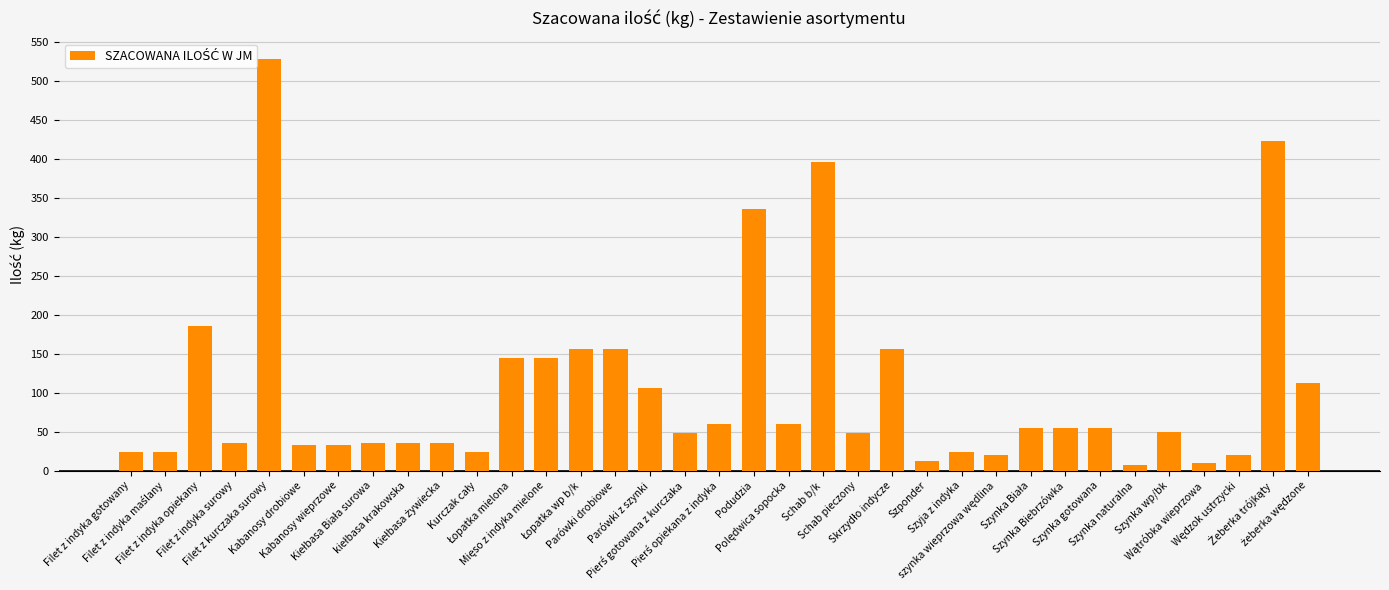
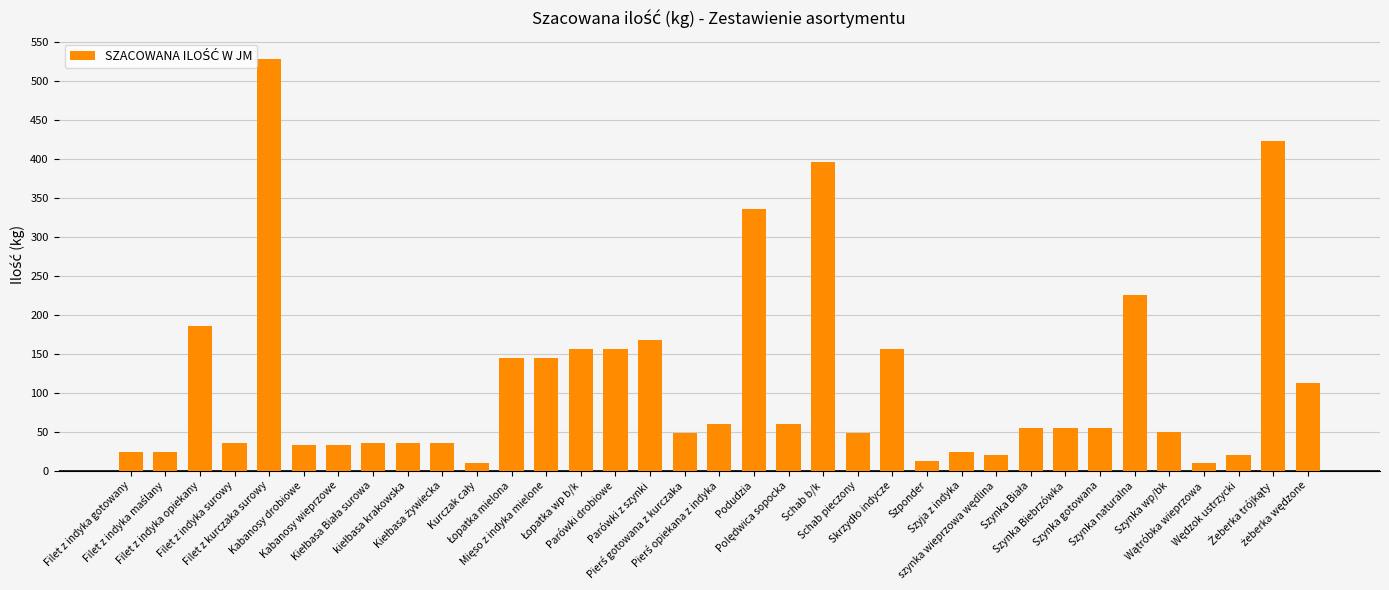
Kurczak cały: 20 -> 10
Parówki z szynki: 110 -> 170
Szynka naturalna: 10 -> 230
